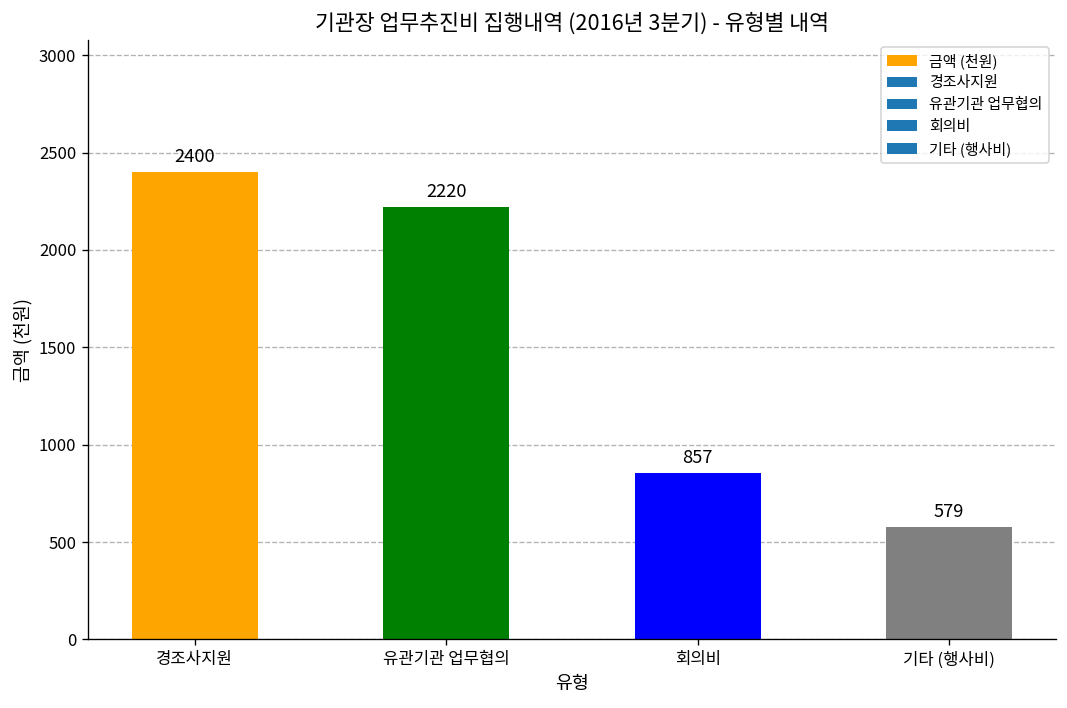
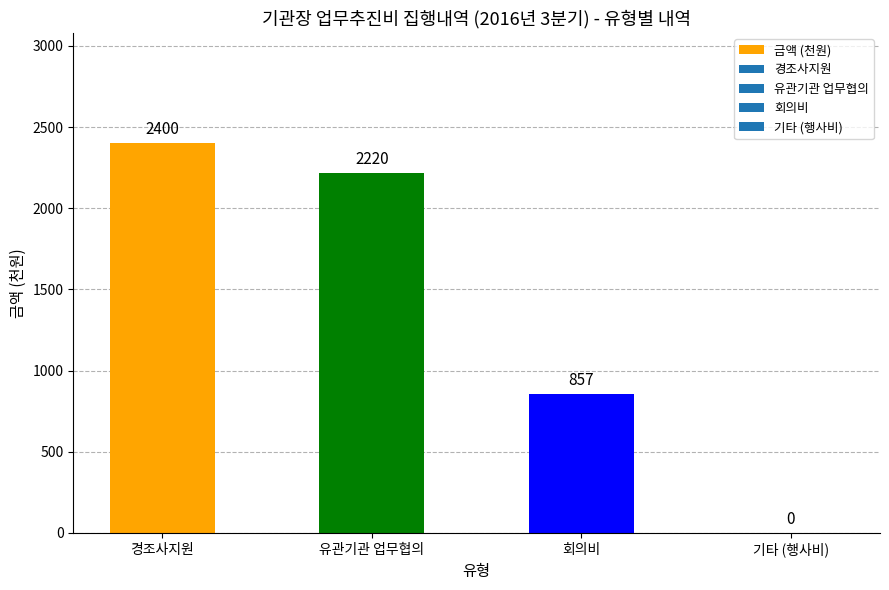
기타 (행사비): 579 -> 0
